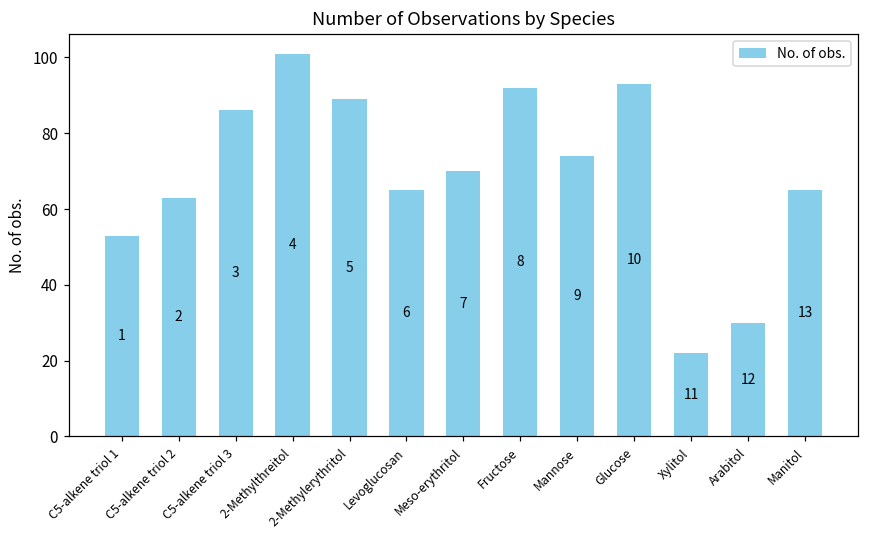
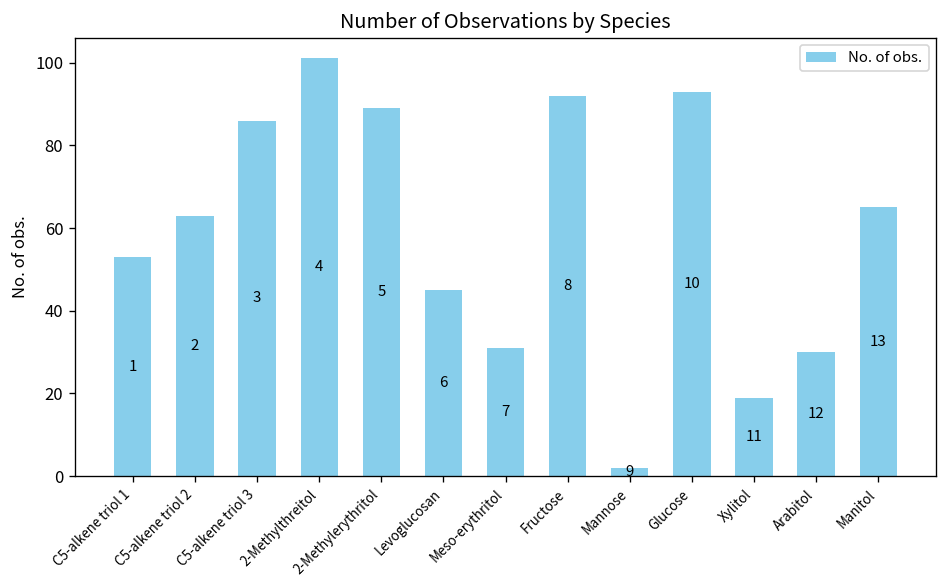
Levoglucosan: 65 -> 45
Meso-erythritol: 70 -> 31
Mannose: 74 -> 2
Xylitol: 22 -> 19
